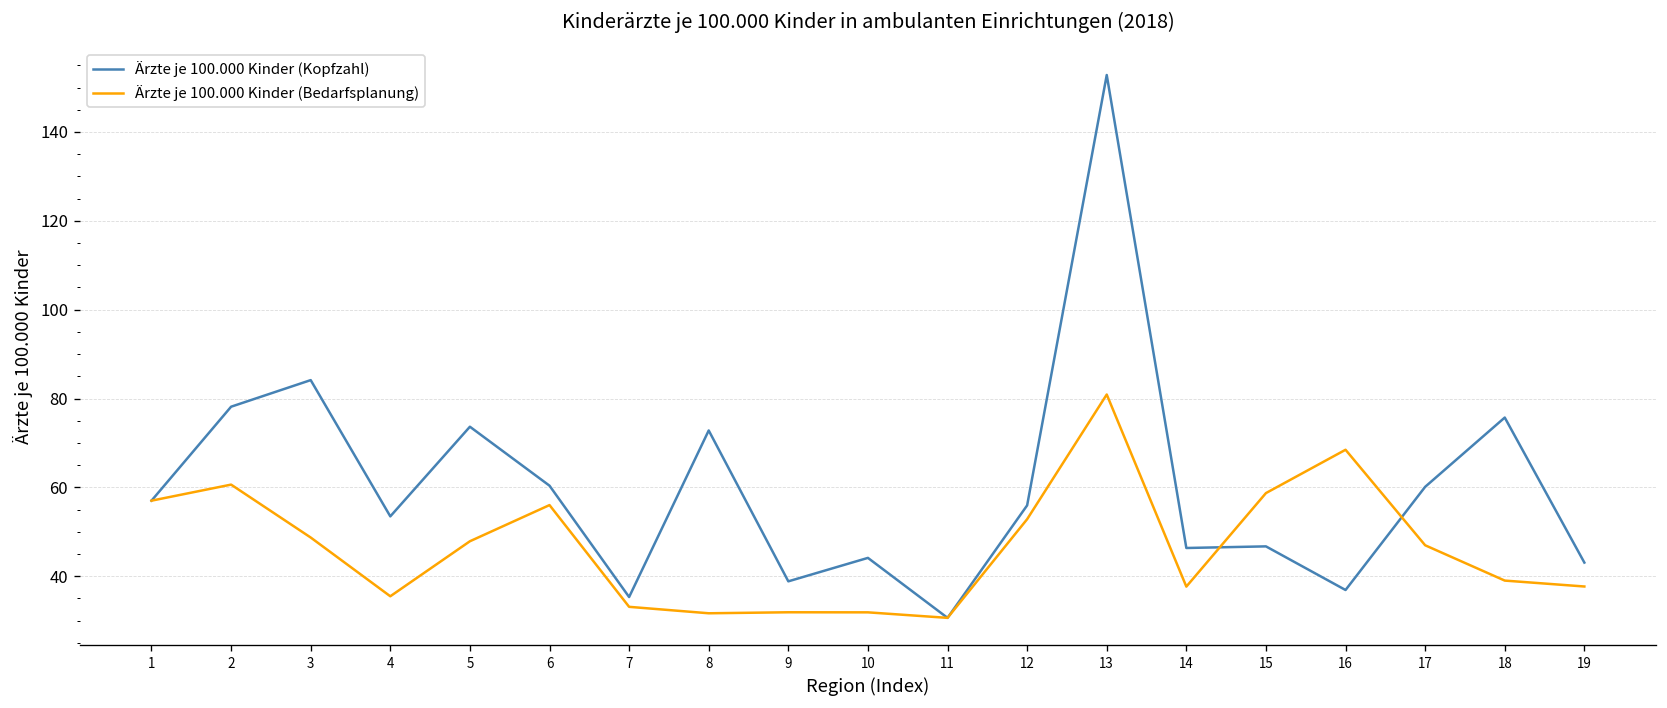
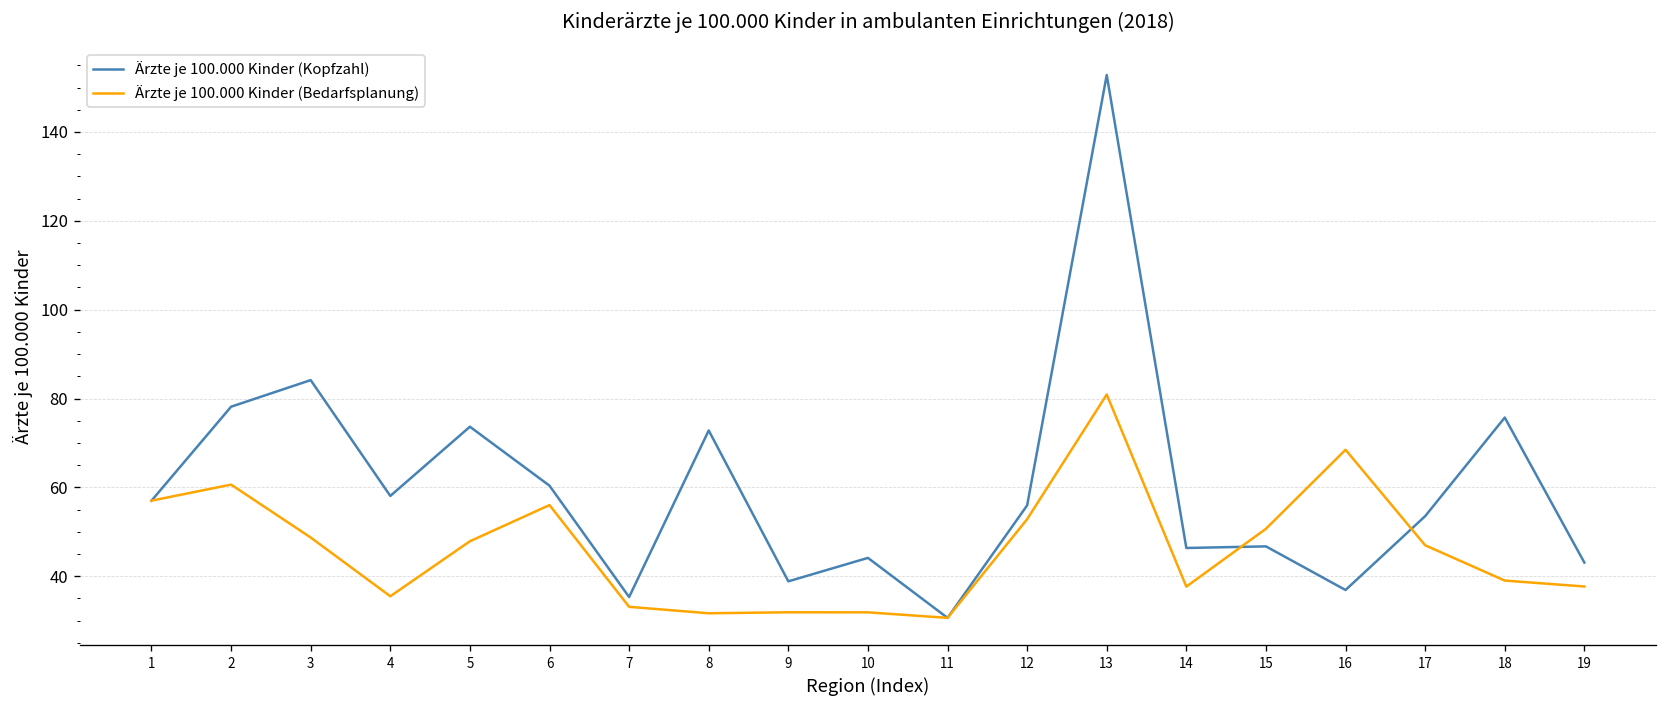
Ärzte je 100.000 Kinder (Kopfzahl), 4: 53 -> 58
Ärzte je 100.000 Kinder (Bedarfsplanung), 15: 59 -> 51
Ärzte je 100.000 Kinder (Kopfzahl), 17: 60 -> 54
